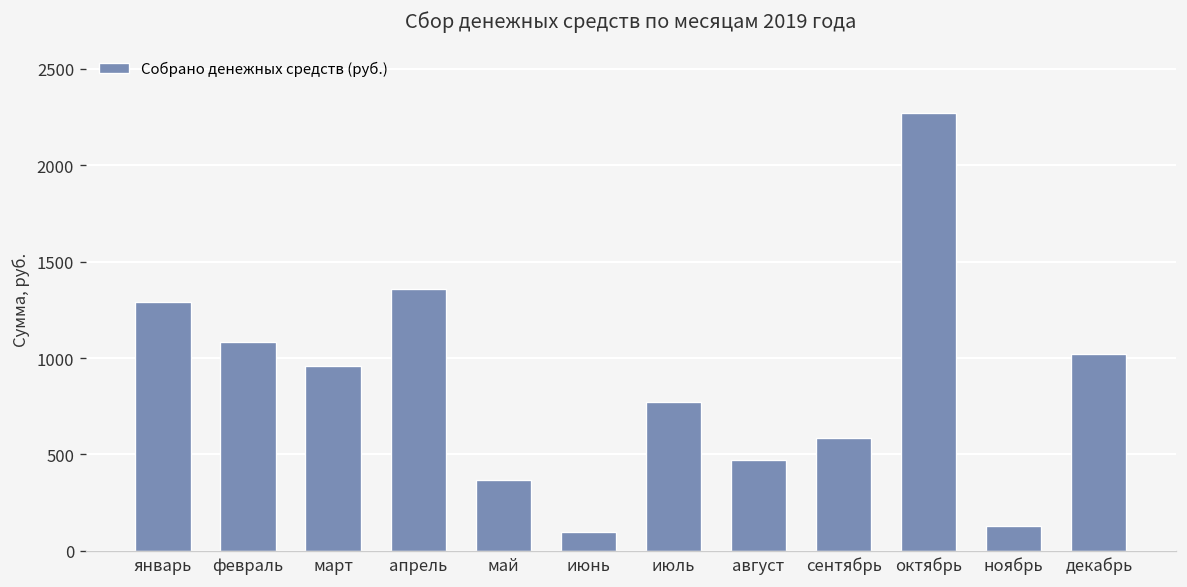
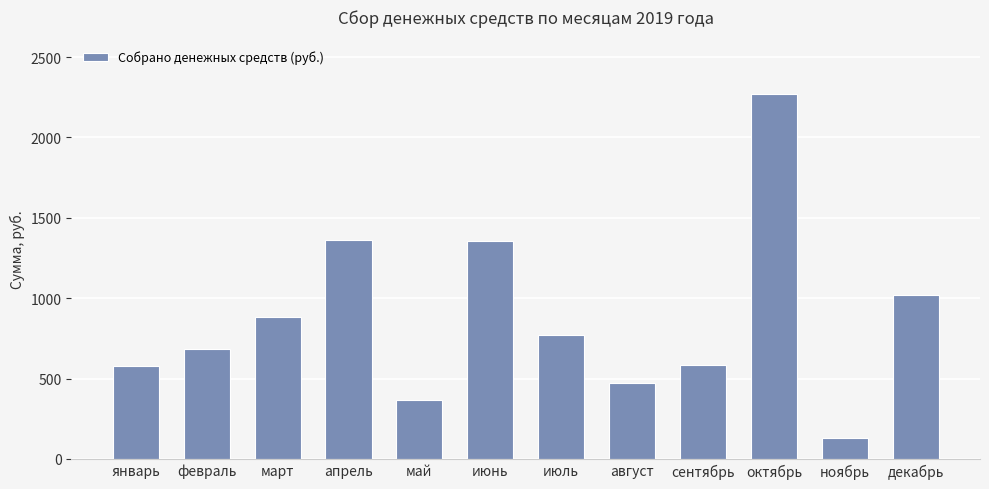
январь: 1290 -> 580
февраль: 1080 -> 690
март: 960 -> 880
июнь: 100 -> 1350
